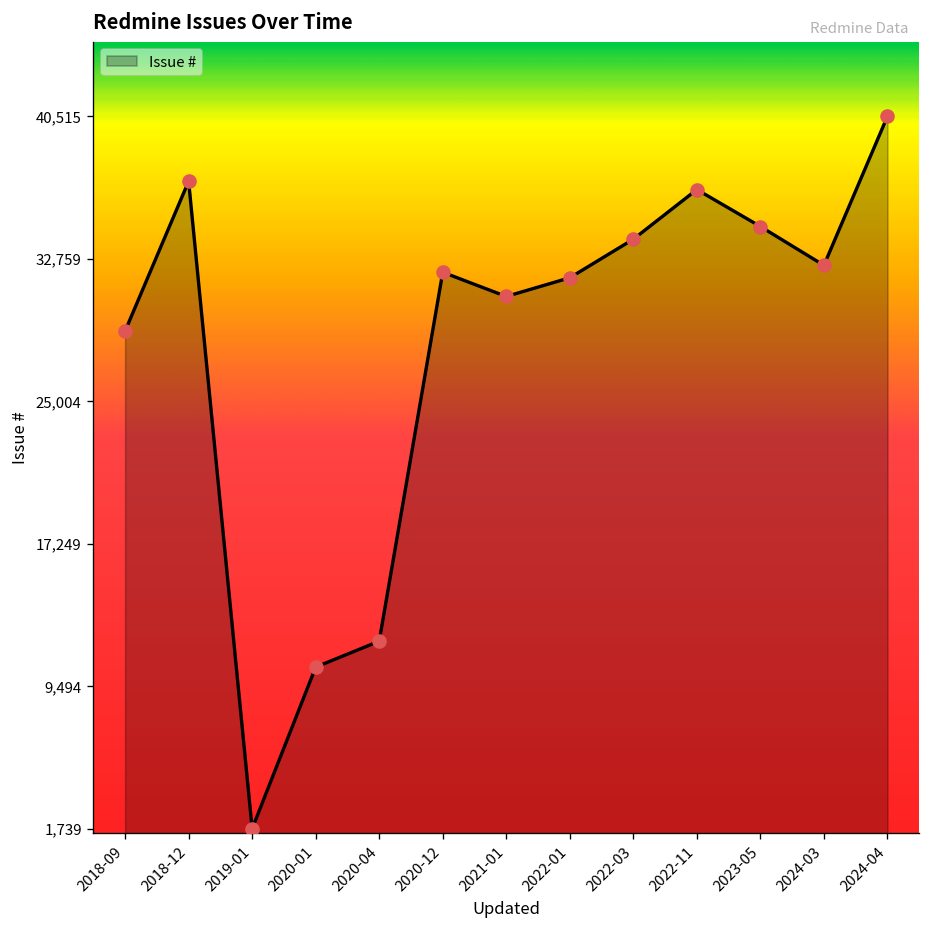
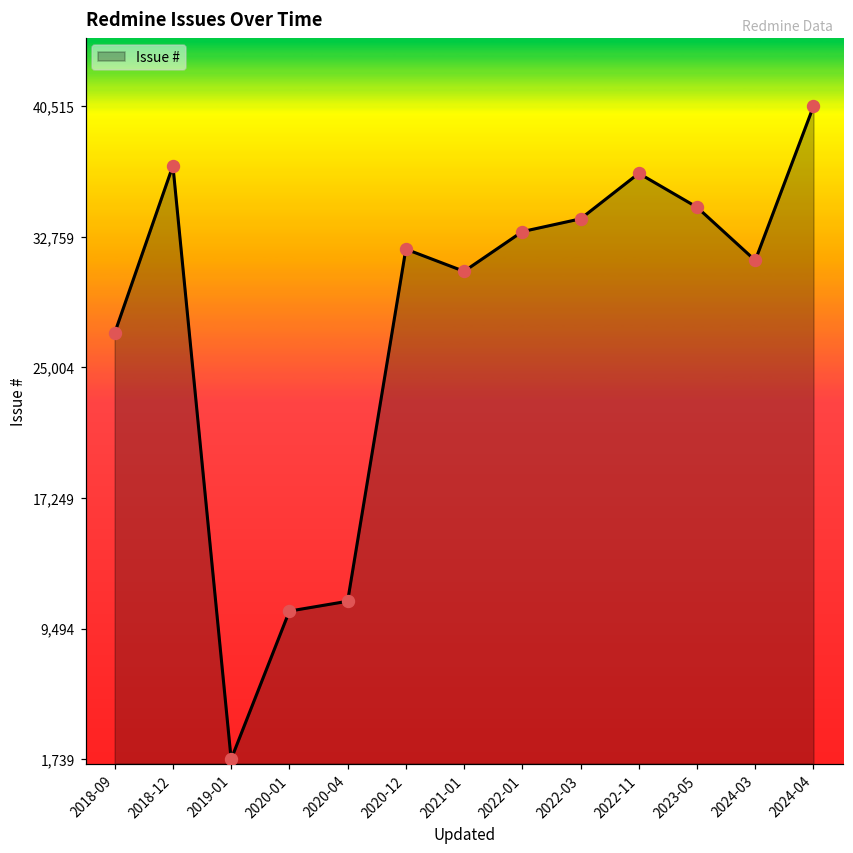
2018-09: 28,800 -> 27,000
2020-04: 11,900 -> 11,100
2022-01: 31,700 -> 33,100
2024-03: 32,400 -> 31,400
